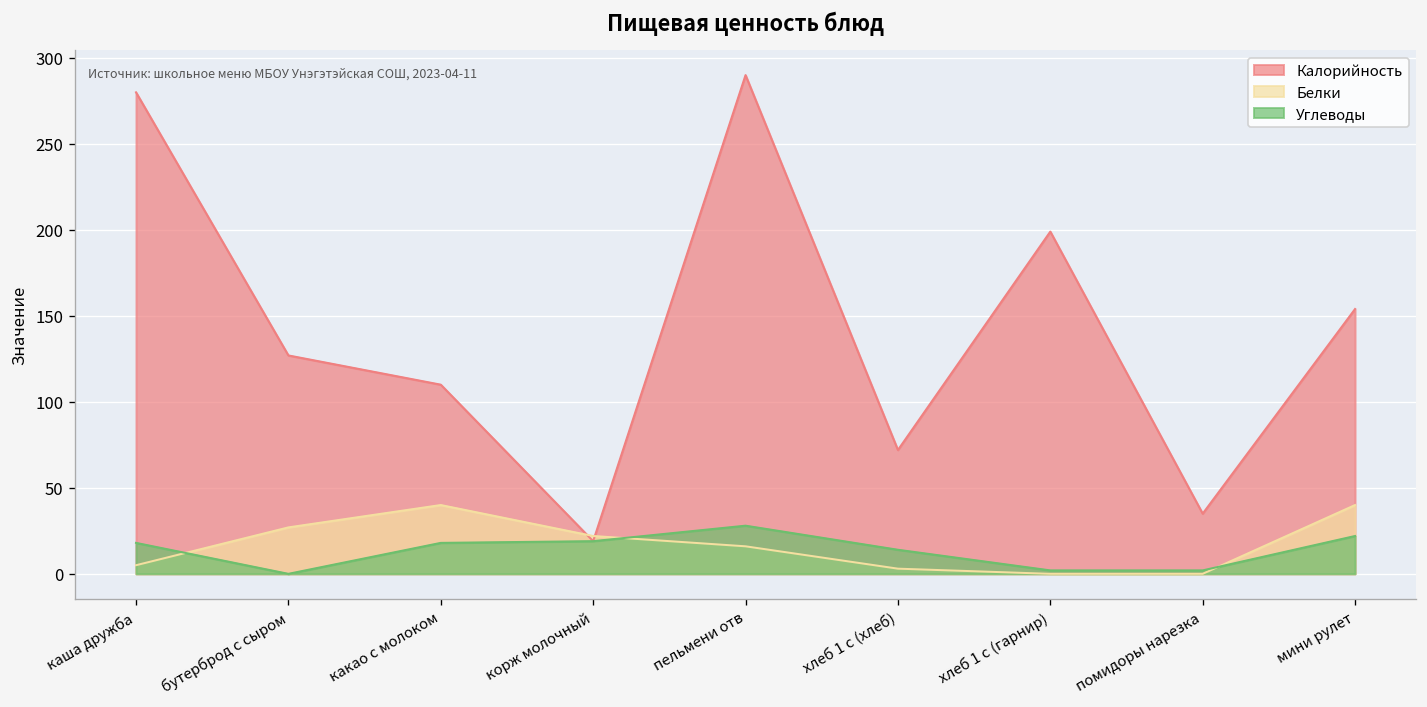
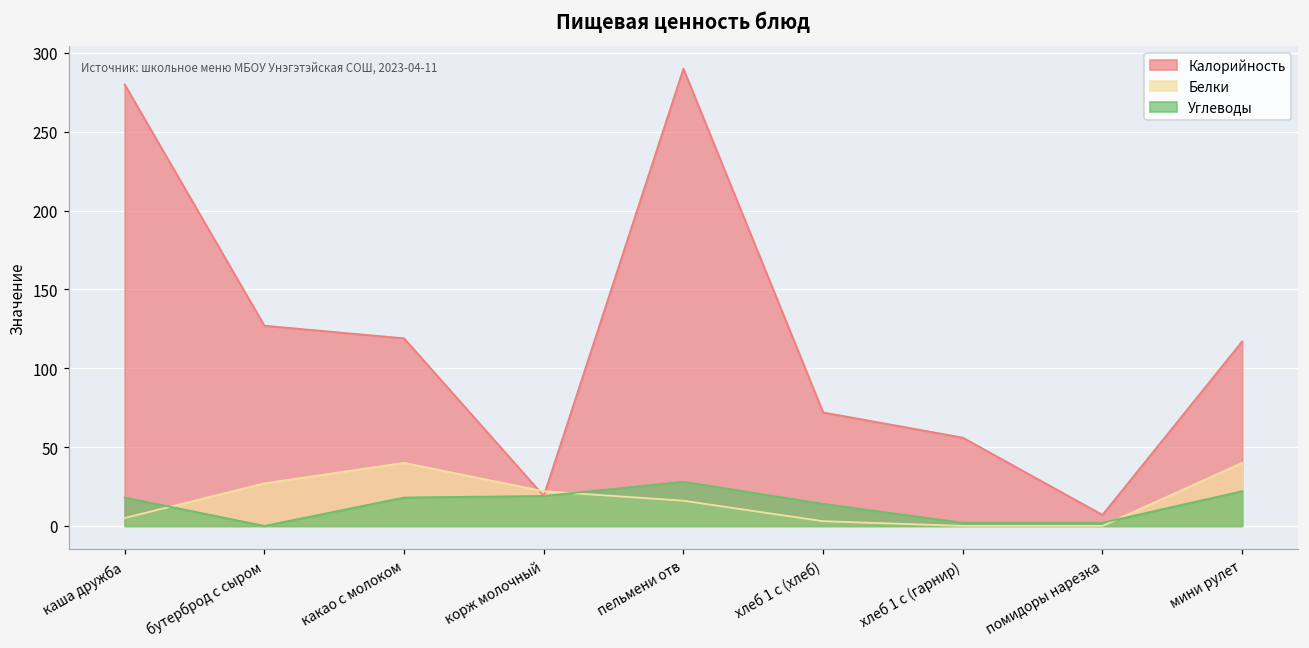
Калорийность, какао с молоком: 110 -> 119
Калорийность, хлеб 1 с (гарнир): 199 -> 56
Калорийность, помидоры нарезка: 35 -> 7
Калорийность, мини рулет: 154 -> 117
